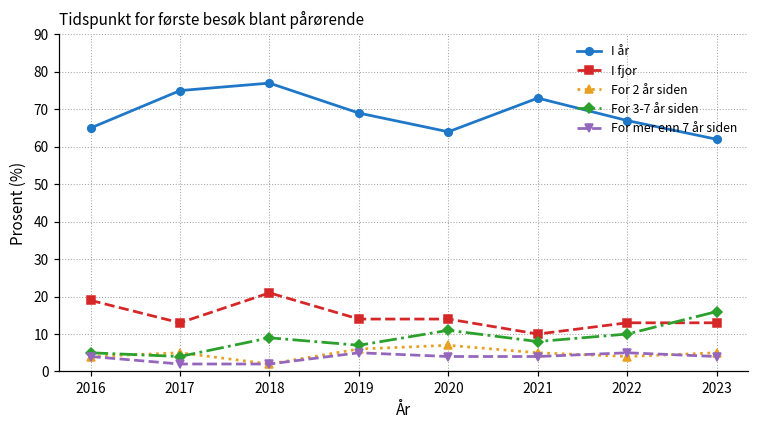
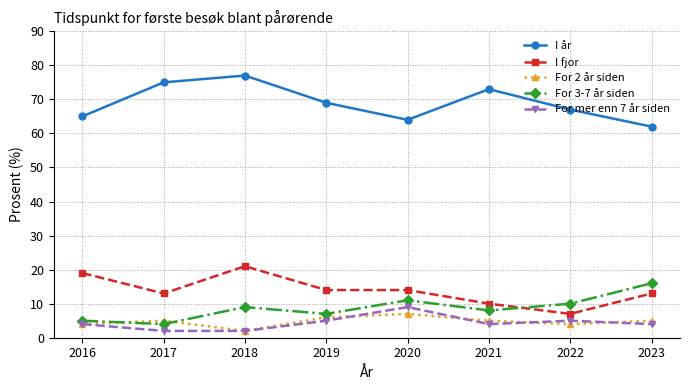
For mer enn 7 år siden, 2020: 4 -> 9
I fjor, 2022: 13 -> 7
